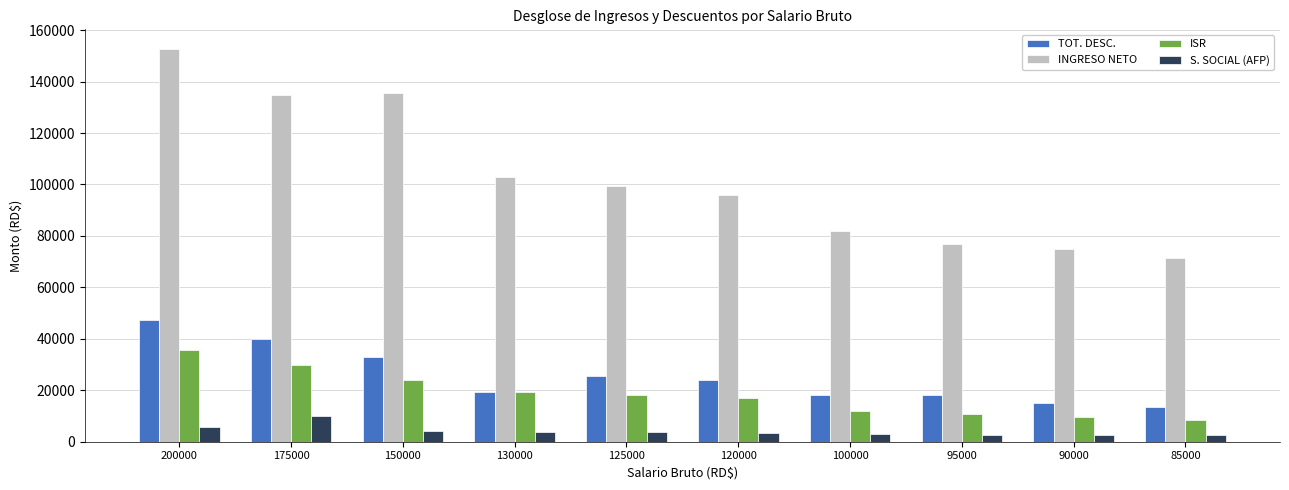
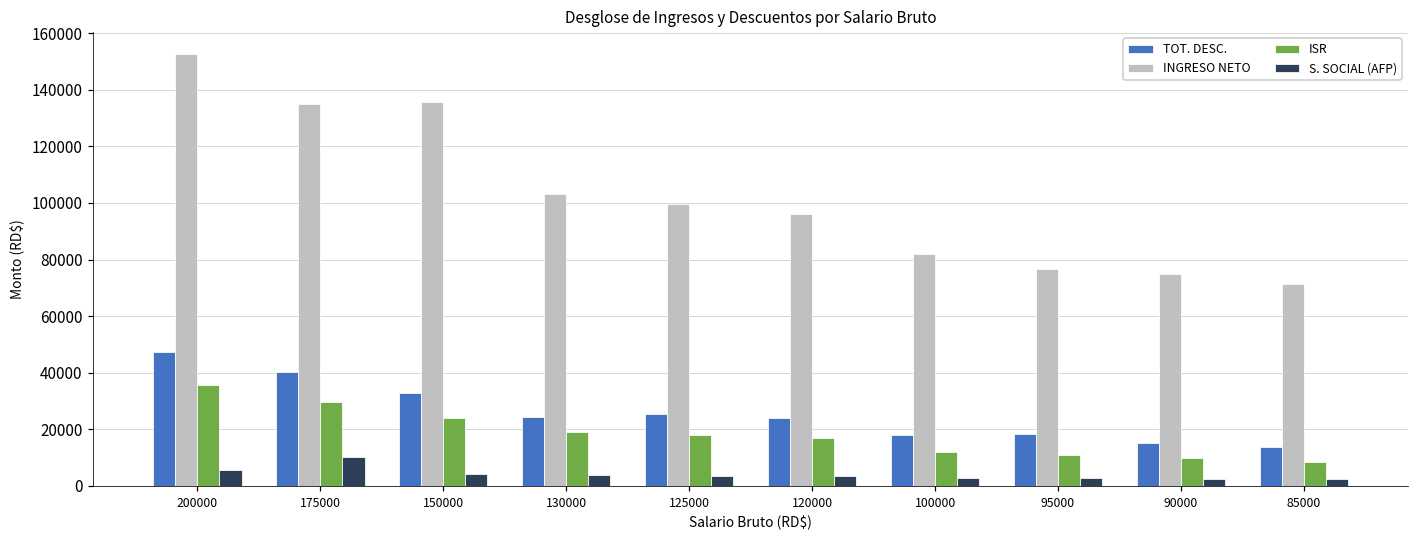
TOT. DESC., 130000: 19000 -> 24000
